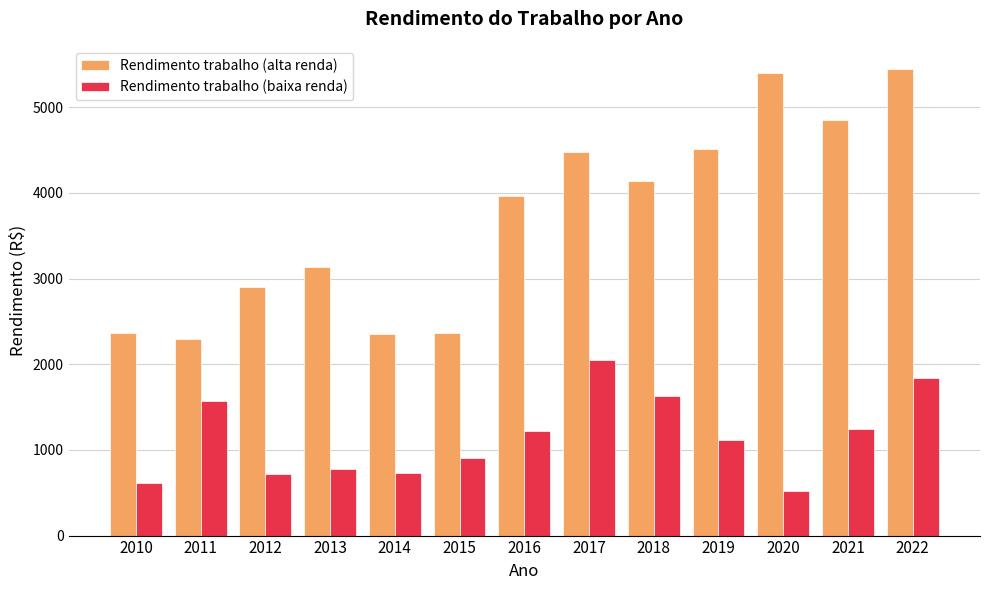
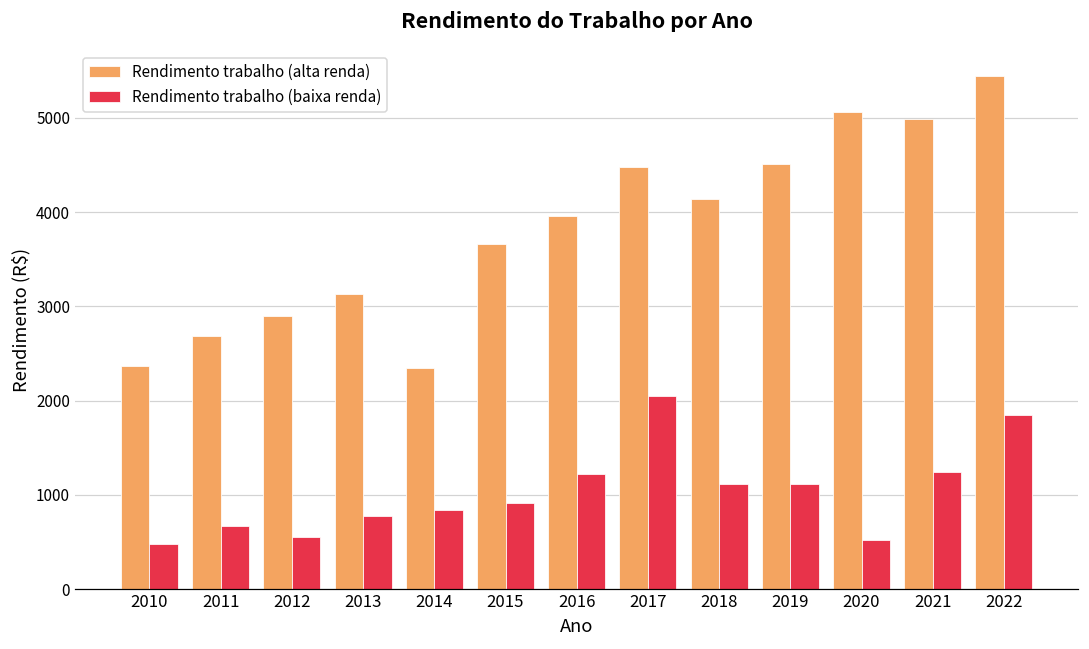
Rendimento trabalho (baixa renda), 2010: 600 -> 500
Rendimento trabalho (alta renda), 2011: 2300 -> 2700
Rendimento trabalho (baixa renda), 2011: 1600 -> 700
Rendimento trabalho (baixa renda), 2012: 700 -> 600
Rendimento trabalho (baixa renda), 2014: 700 -> 800
Rendimento trabalho (alta renda), 2015: 2400 -> 3700
Rendimento trabalho (baixa renda), 2018: 1600 -> 1100
Rendimento trabalho (alta renda), 2020: 5400 -> 5100
Rendimento trabalho (alta renda), 2021: 4900 -> 5000
